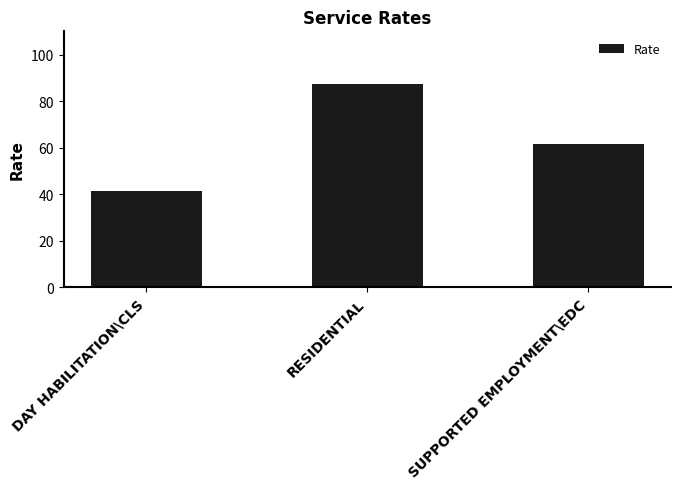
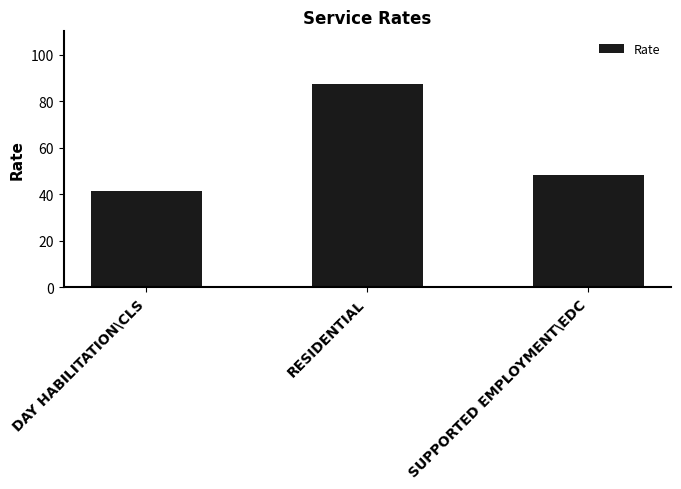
SUPPORTED EMPLOYMENT\EDC: 62 -> 48
